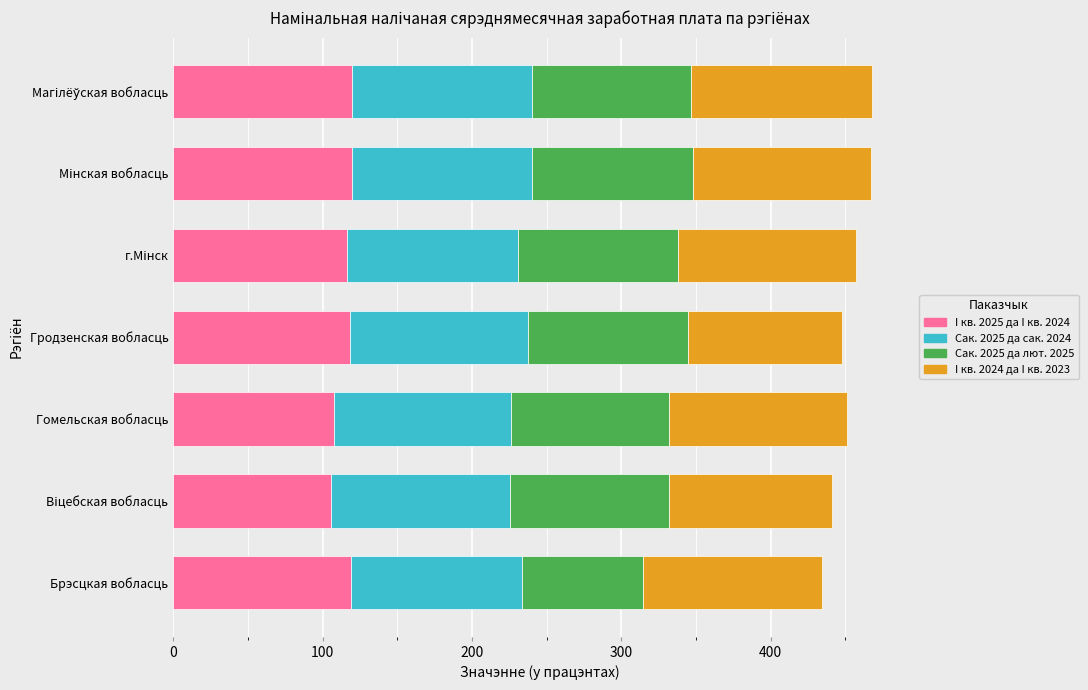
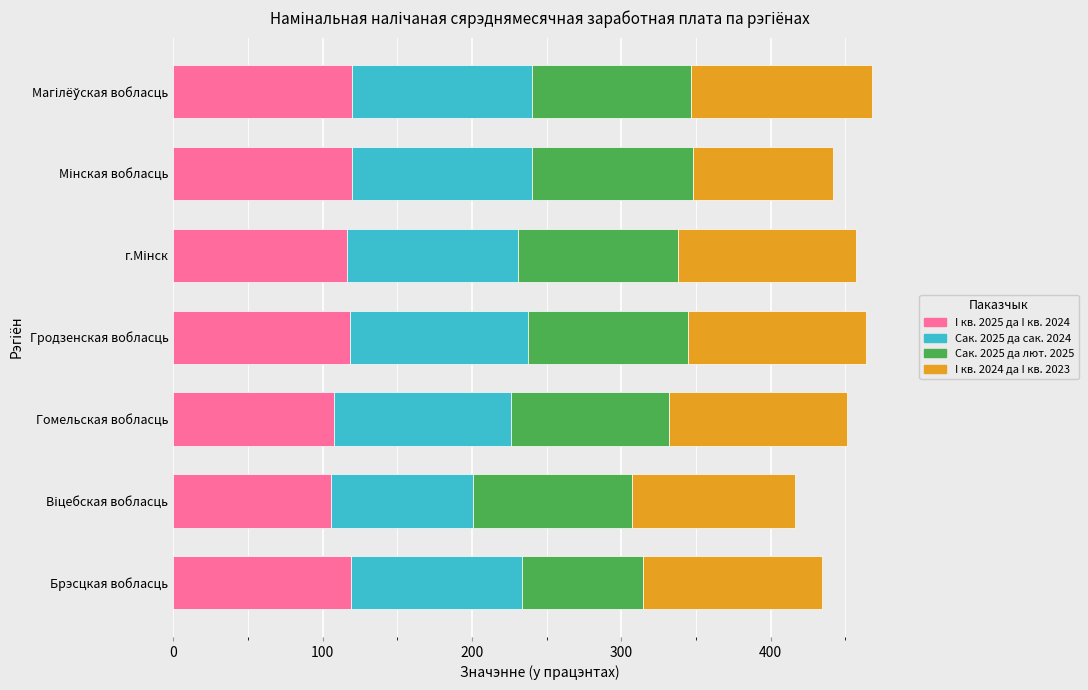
I кв. 2024 да I кв. 2023, Мінская вобласць: 119 -> 94
I кв. 2024 да I кв. 2023, Гродзенская вобласць: 103 -> 119
Сак. 2025 да сак. 2024, Віцебская вобласць: 120 -> 95
